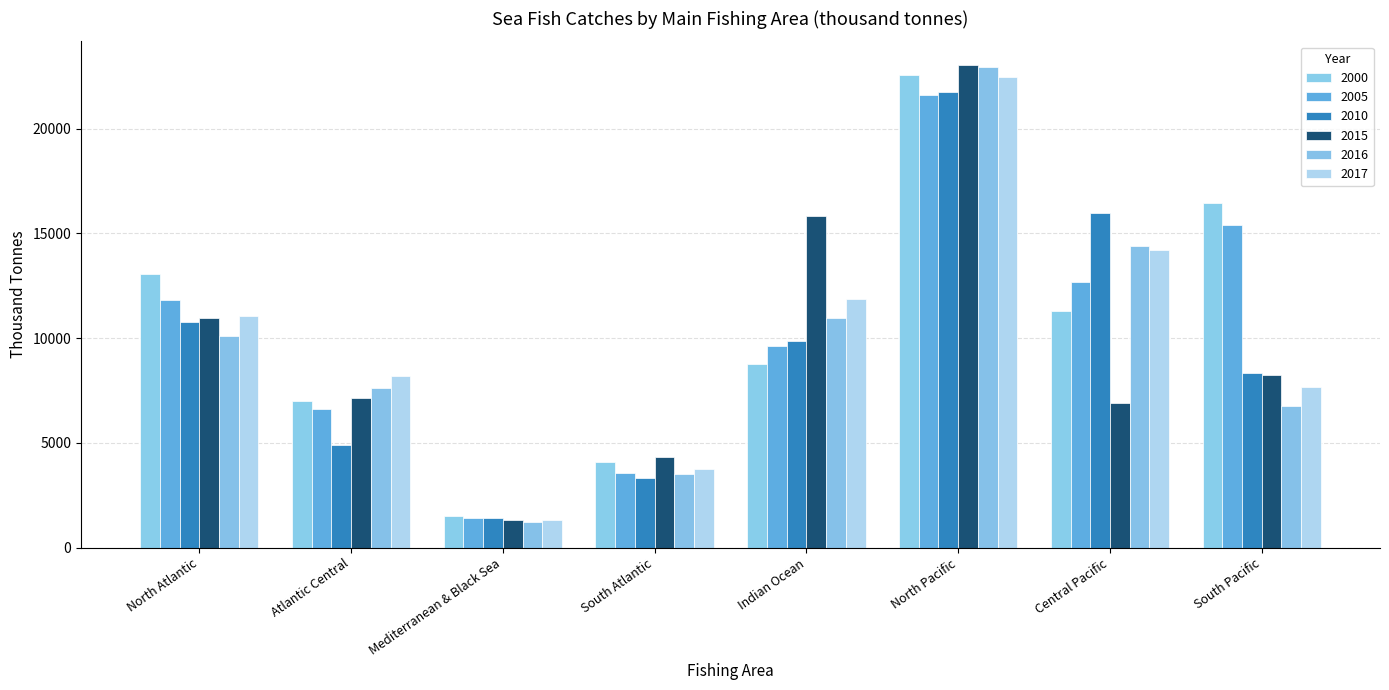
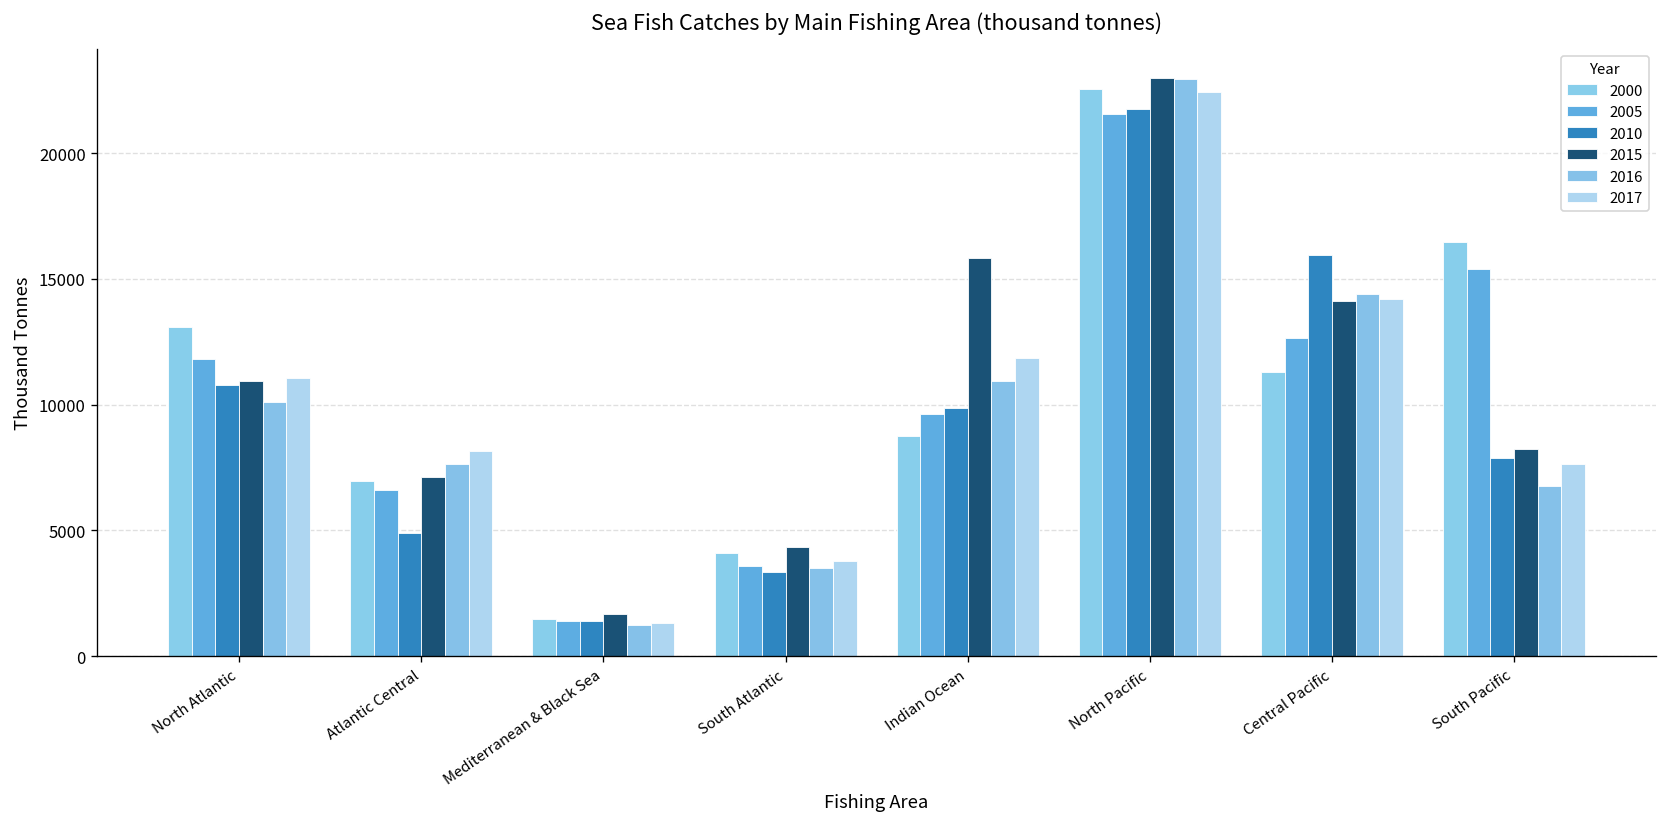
2015, Mediterranean & Black Sea: 1300 -> 1700
2015, Central Pacific: 6900 -> 14100
2010, South Pacific: 8400 -> 7900
